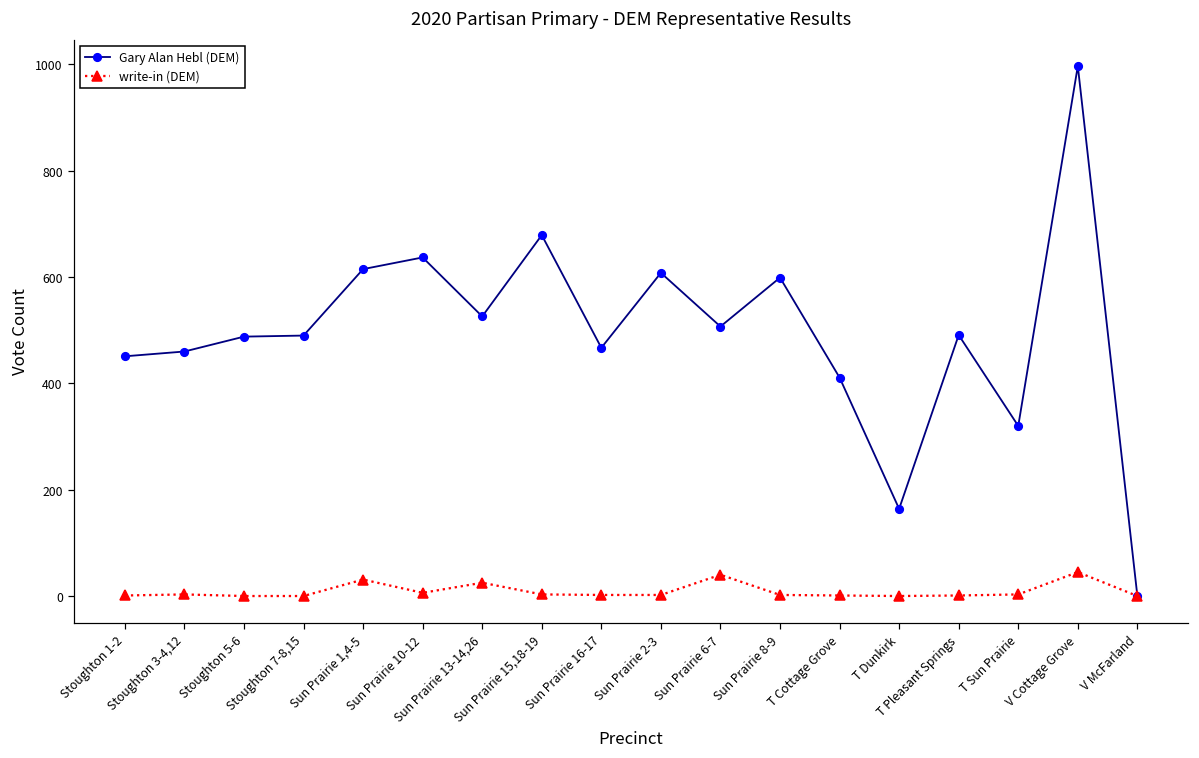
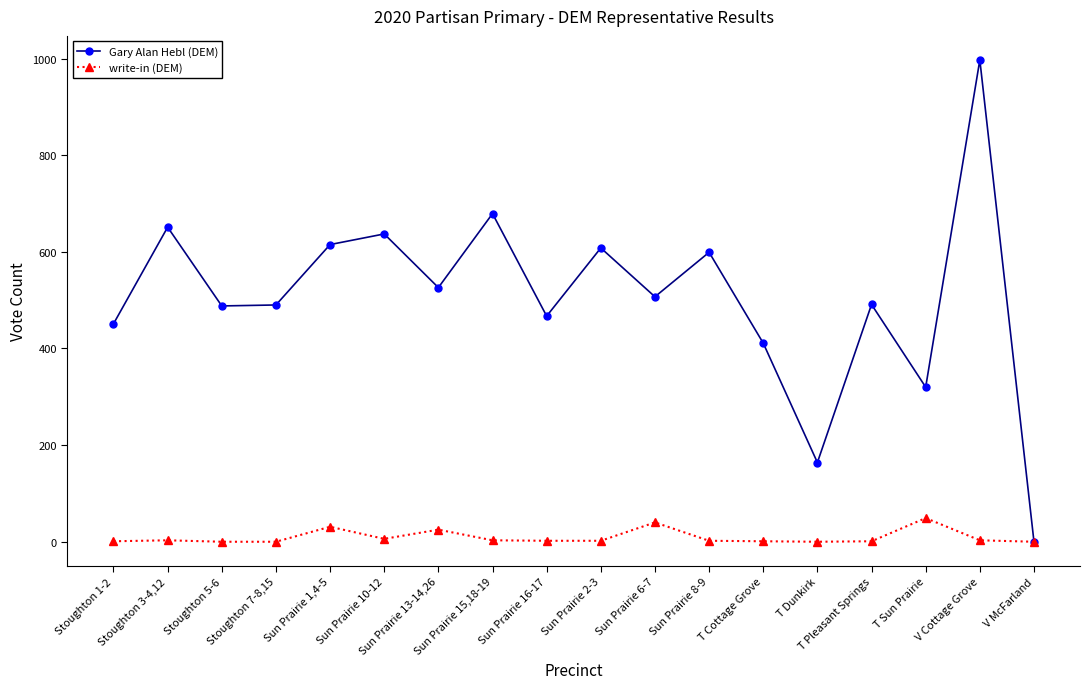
Gary Alan Hebl (DEM), Stoughton 3-4,12: 460 -> 650
write-in (DEM), T Sun Prairie: 0 -> 50
write-in (DEM), V Cottage Grove: 50 -> 0
